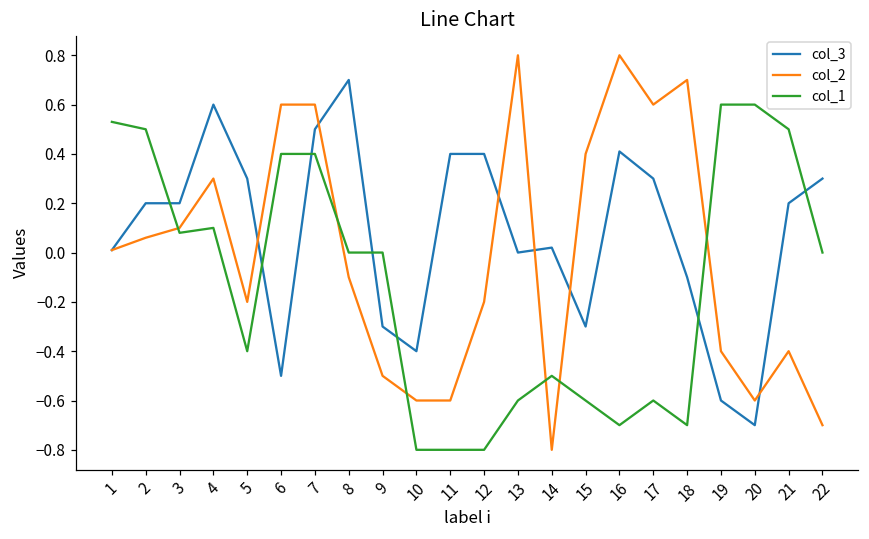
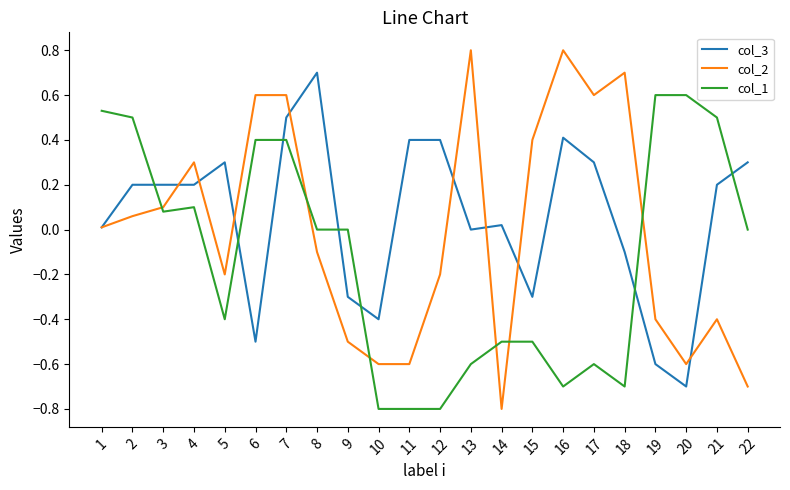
col_3, 4: 0.6 -> 0.2
col_1, 15: -0.6 -> -0.5
